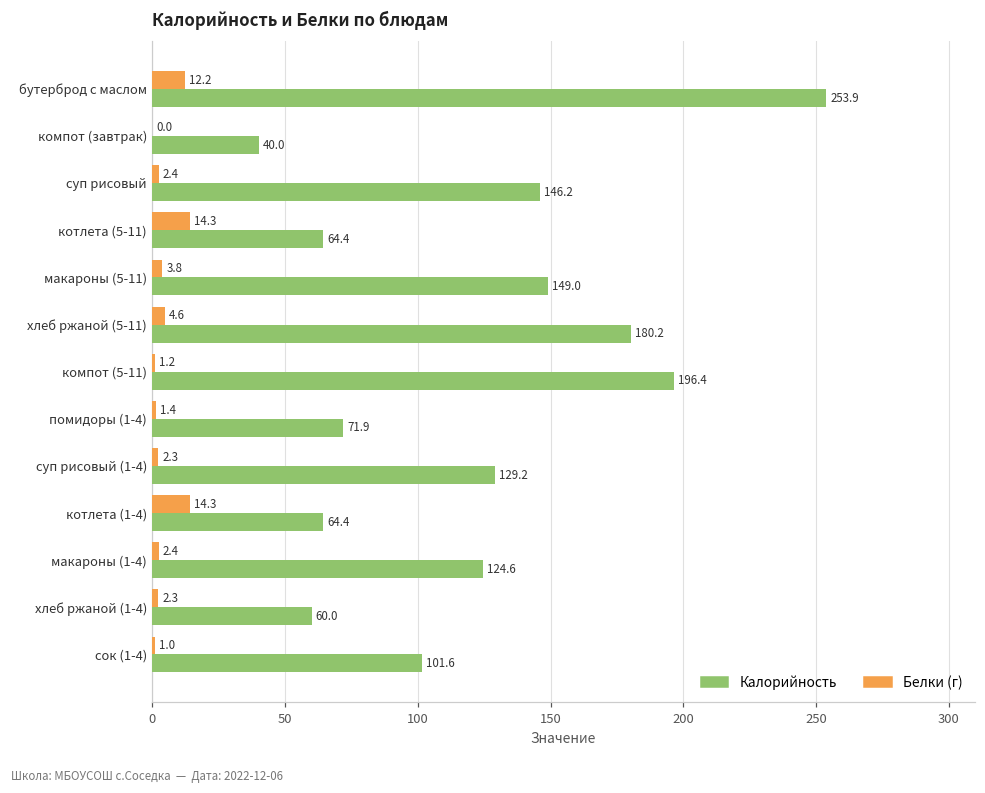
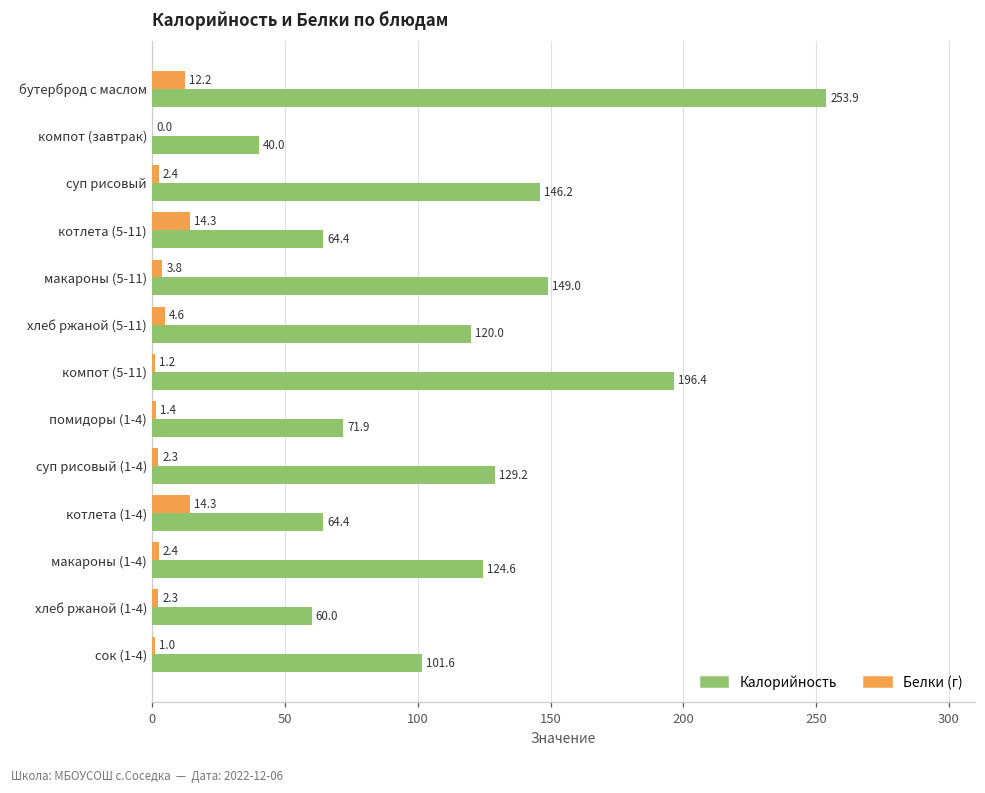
Калорийность, хлеб ржаной (5-11): 180.2 -> 120.0
